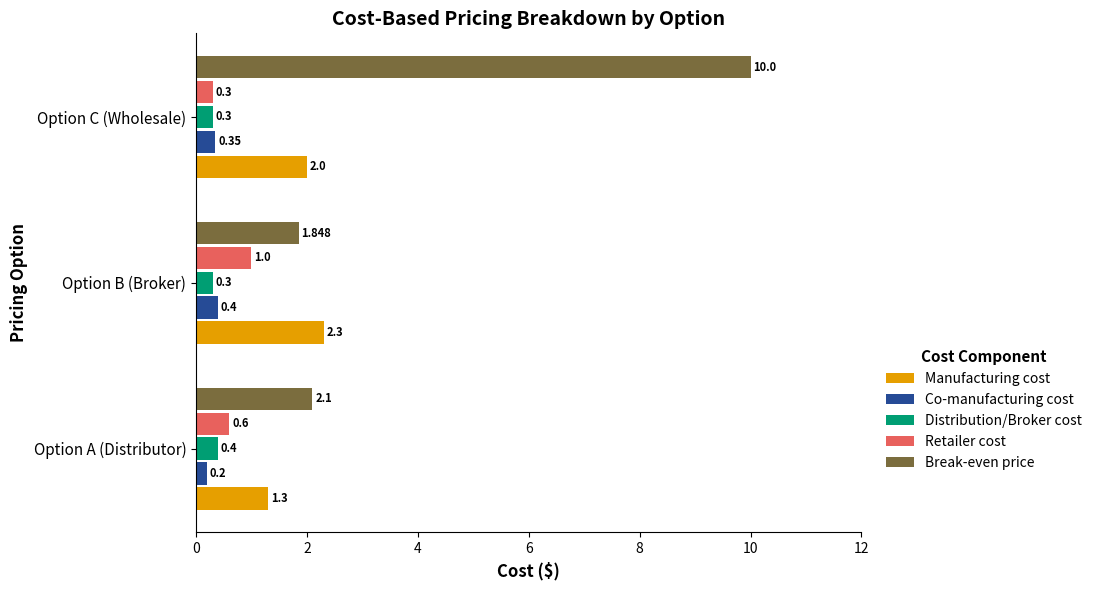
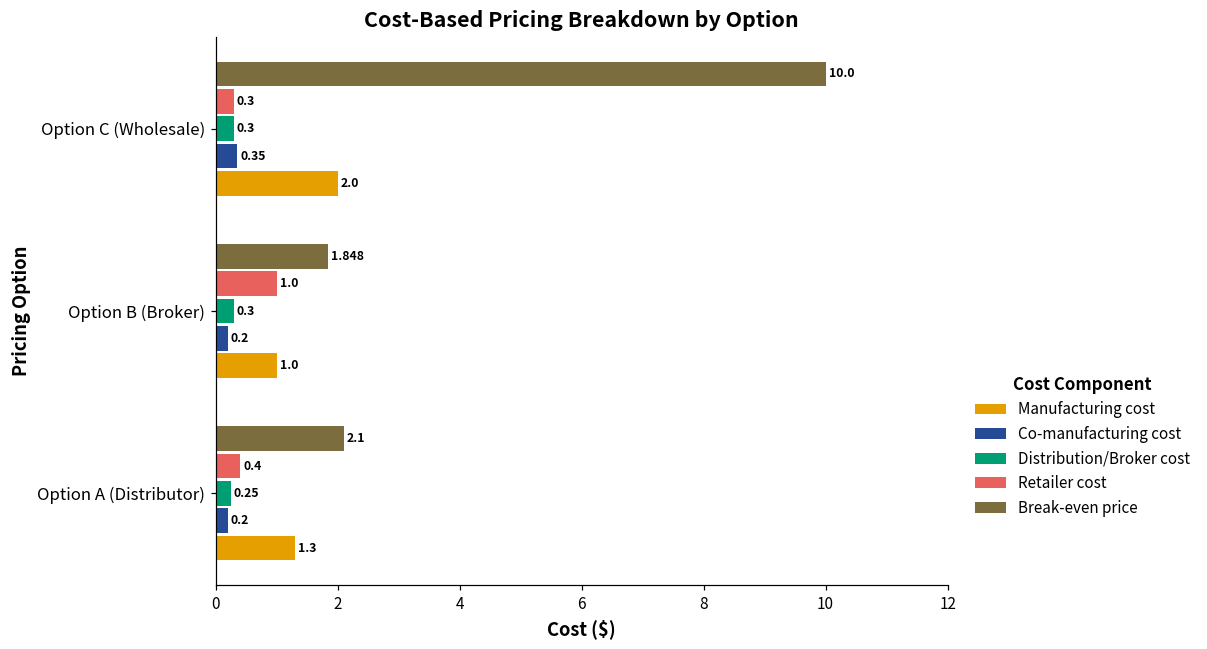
Co-manufacturing cost, Option B (Broker): 0.4 -> 0.2
Manufacturing cost, Option B (Broker): 2.3 -> 1.0
Retailer cost, Option A (Distributor): 0.6 -> 0.4
Distribution/Broker cost, Option A (Distributor): 0.4 -> 0.25
